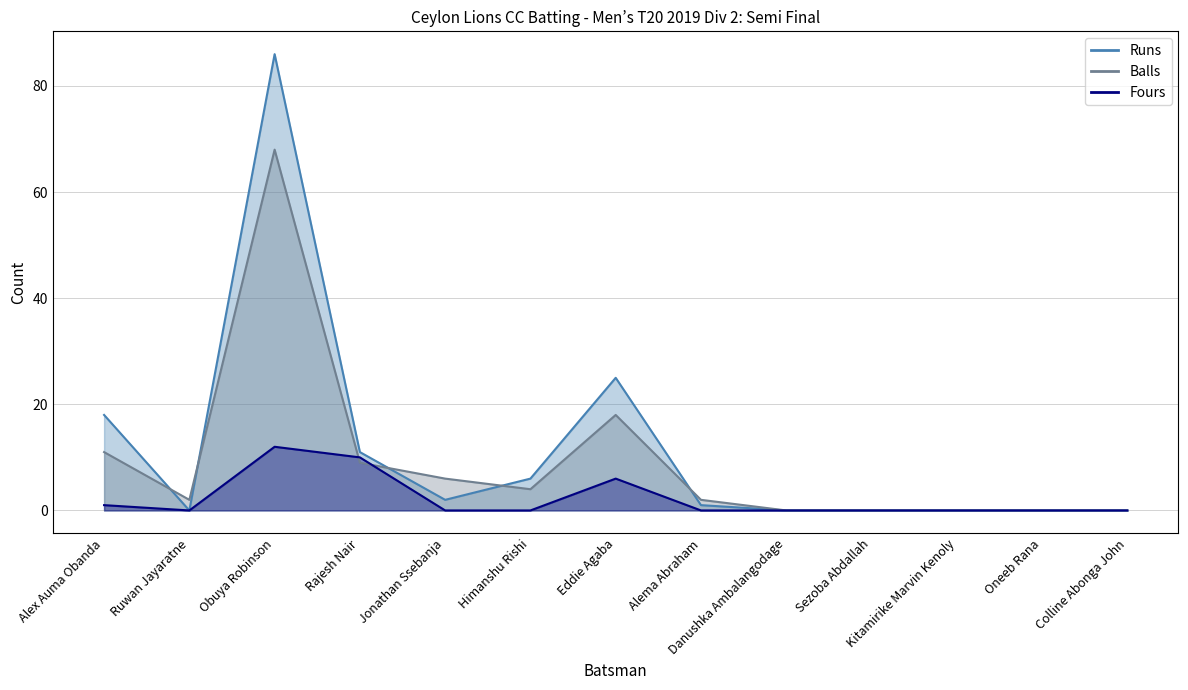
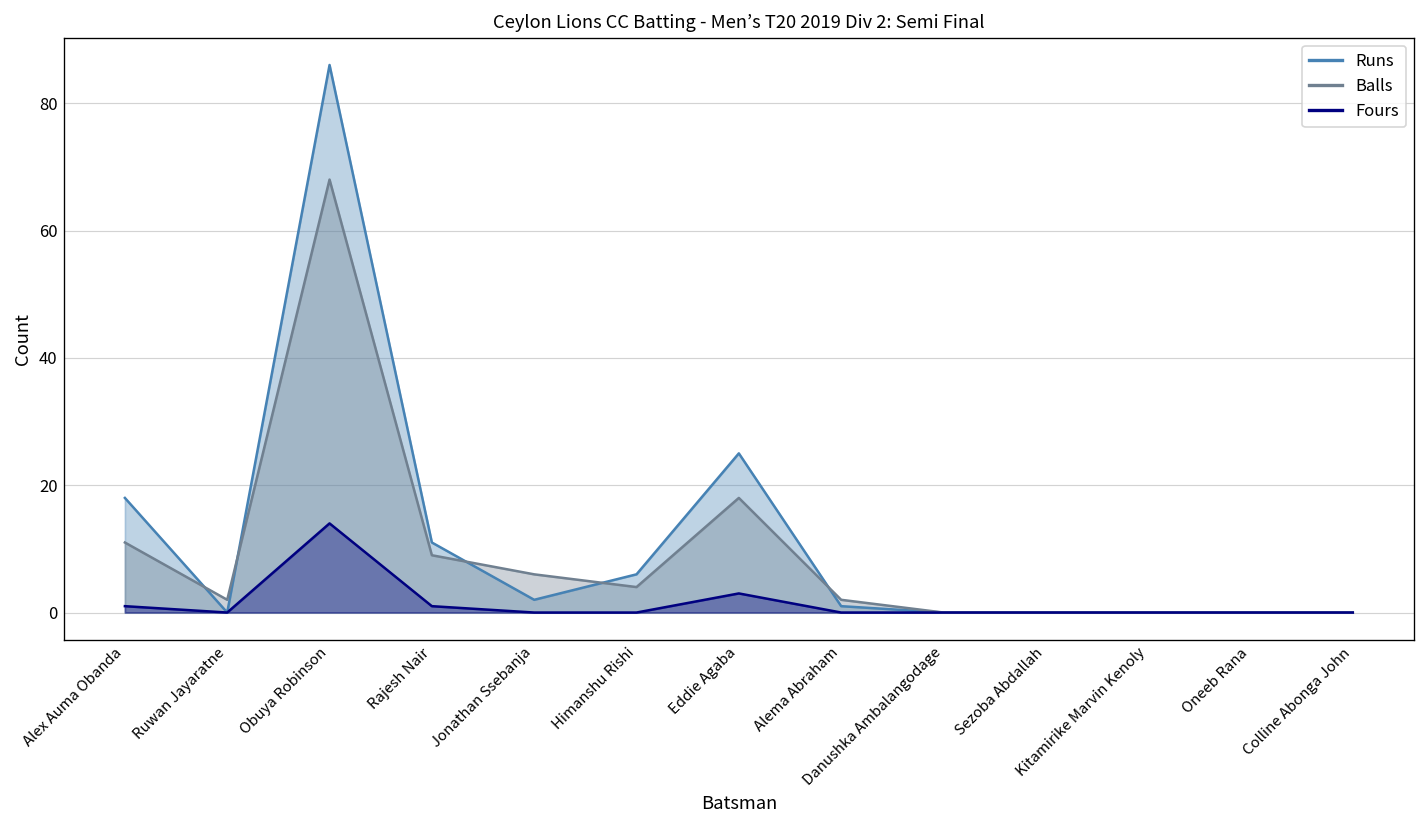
Fours, Obuya Robinson: 12 -> 14
Fours, Rajesh Nair: 10 -> 1
Fours, Eddie Agaba: 6 -> 3
